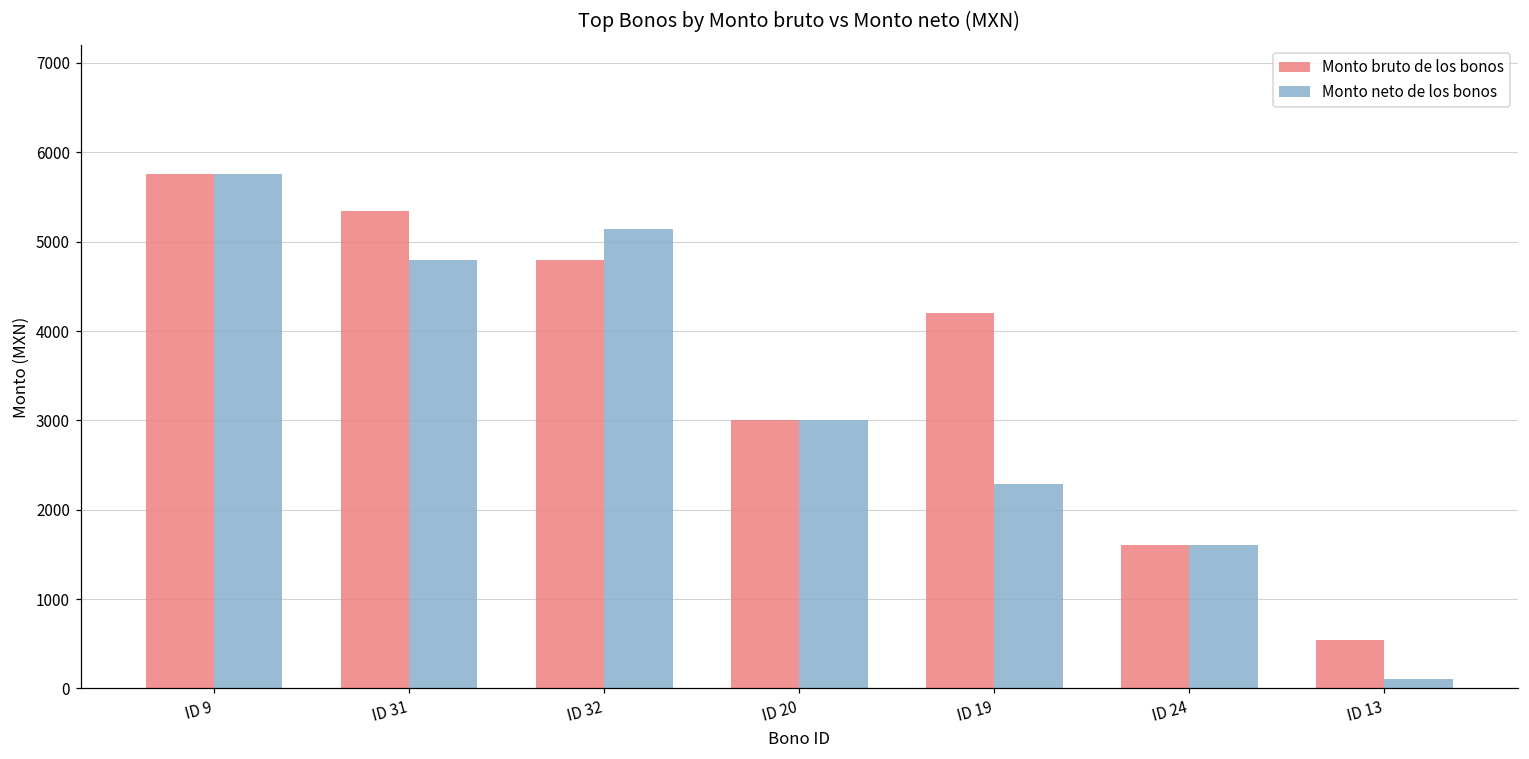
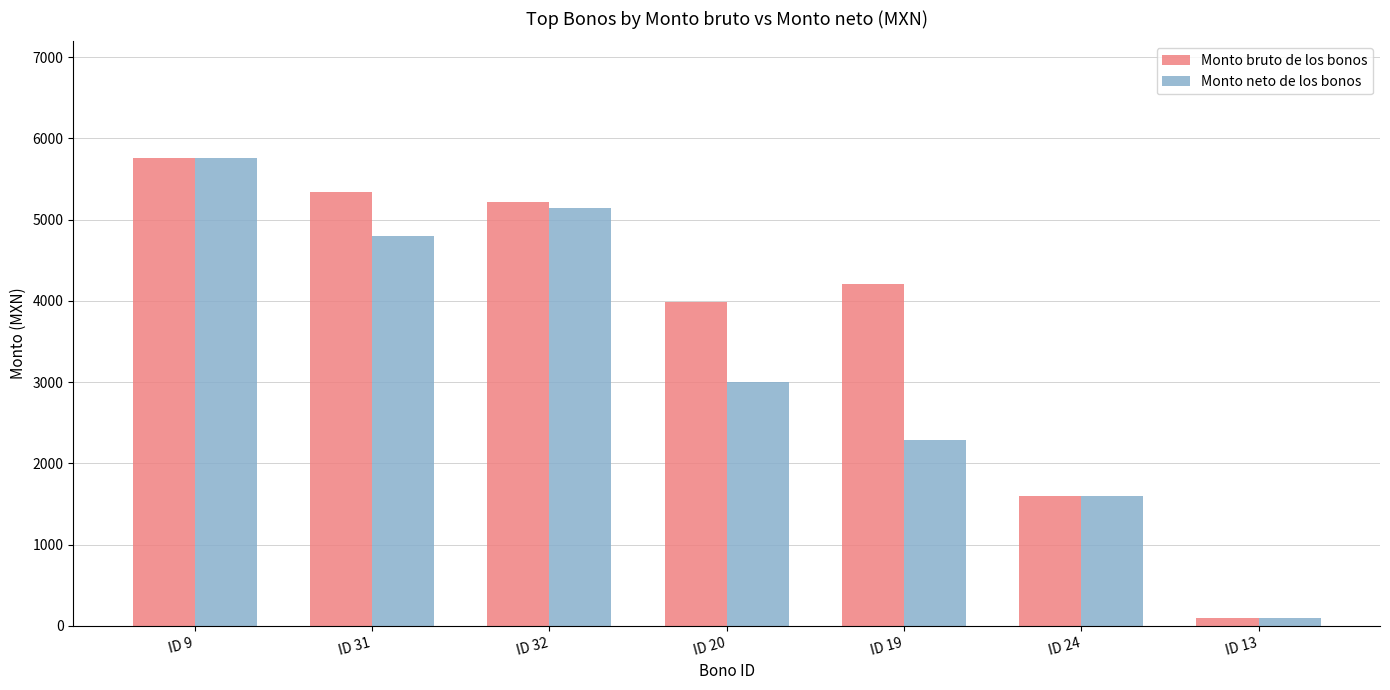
Monto bruto de los bonos, ID 32: 4800 -> 5200
Monto bruto de los bonos, ID 20: 3000 -> 4000
Monto bruto de los bonos, ID 13: 500 -> 100
